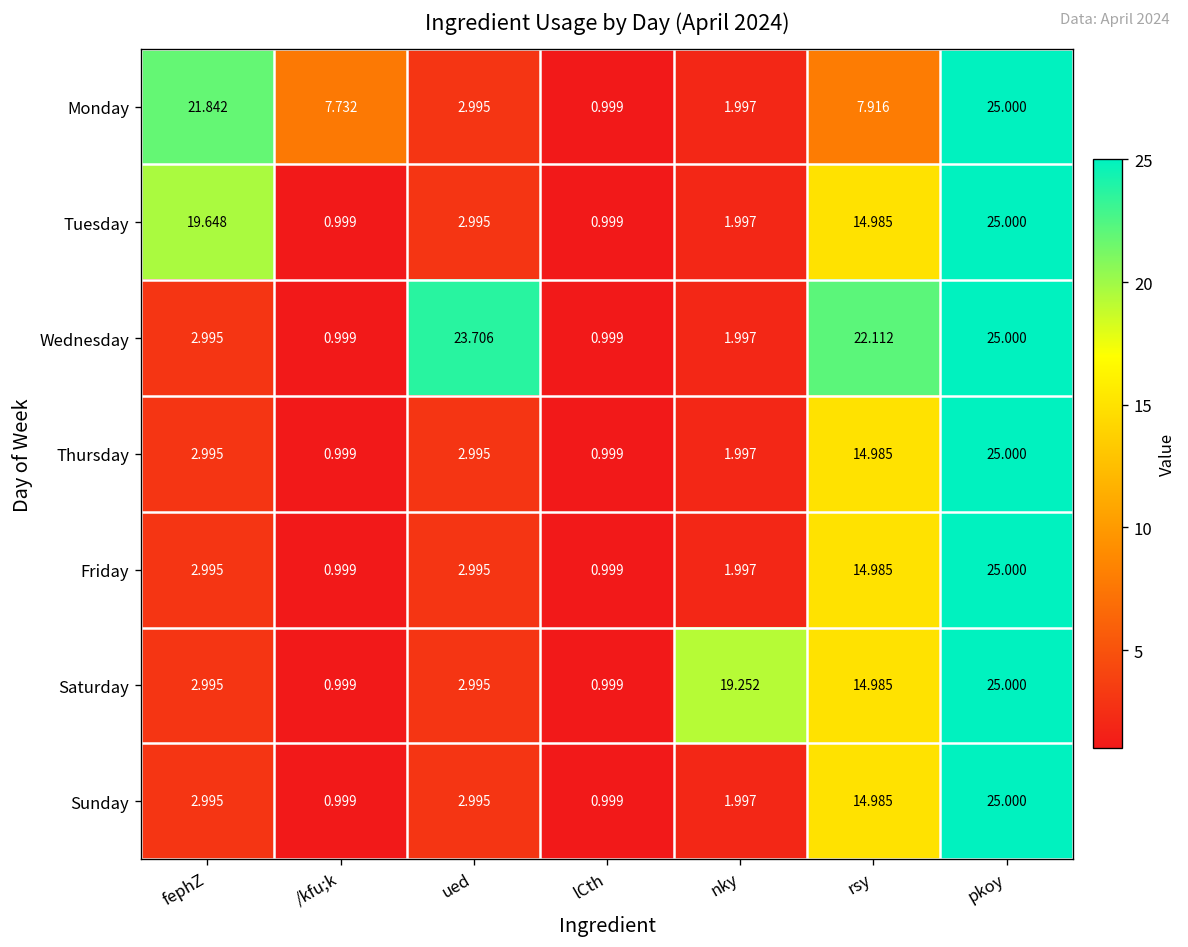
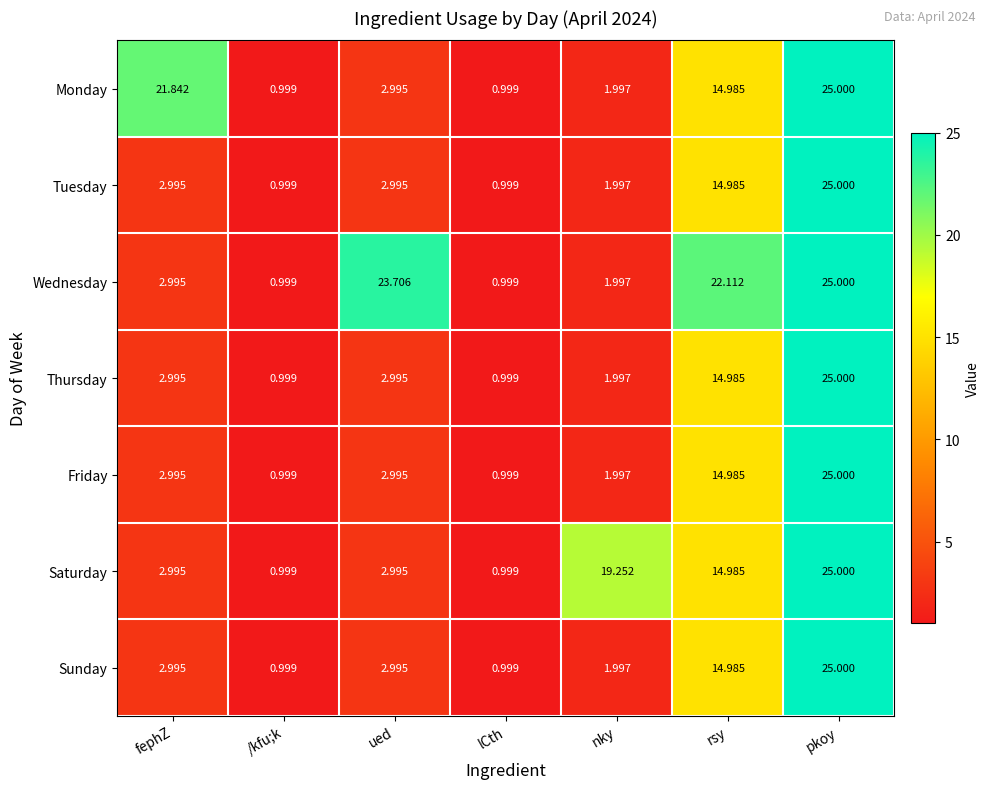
Monday, /kfu;k: 7.732 -> 0.999
Monday, rsy: 7.916 -> 14.985
Tuesday, fephZ: 19.648 -> 2.995
